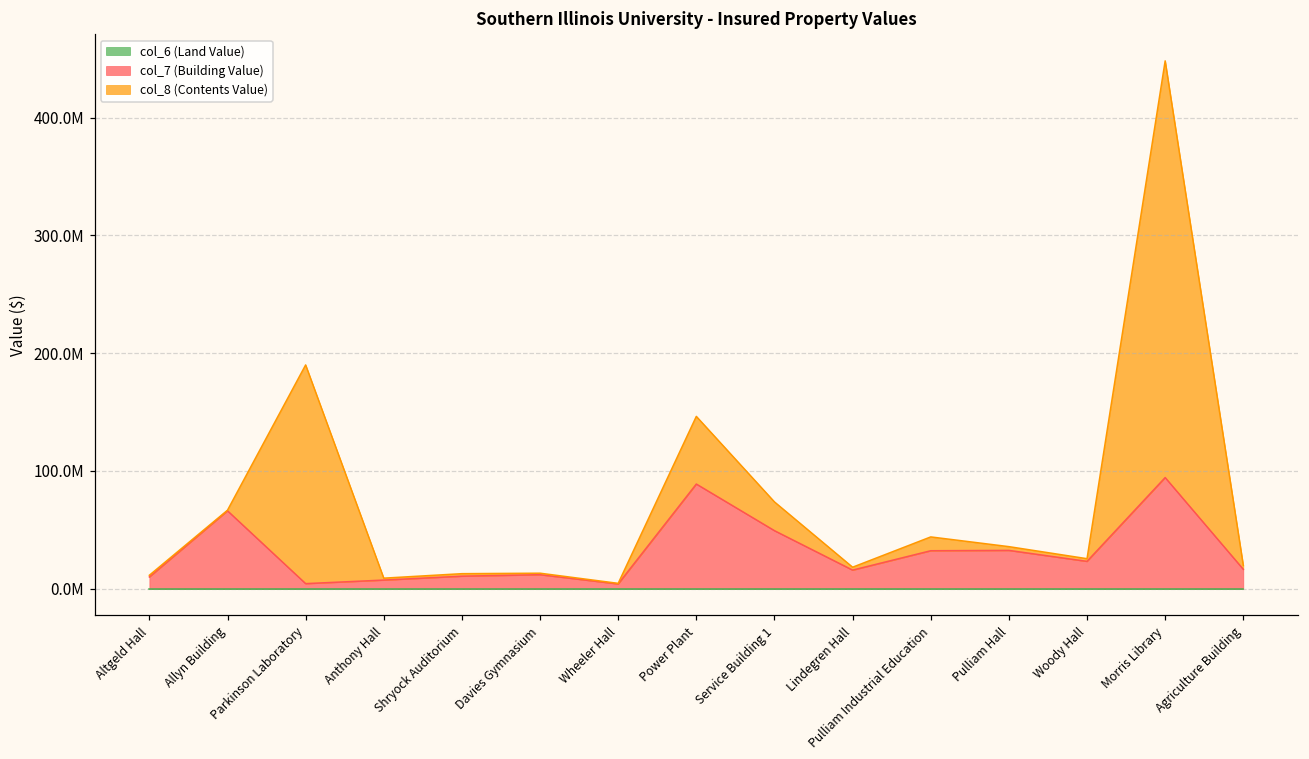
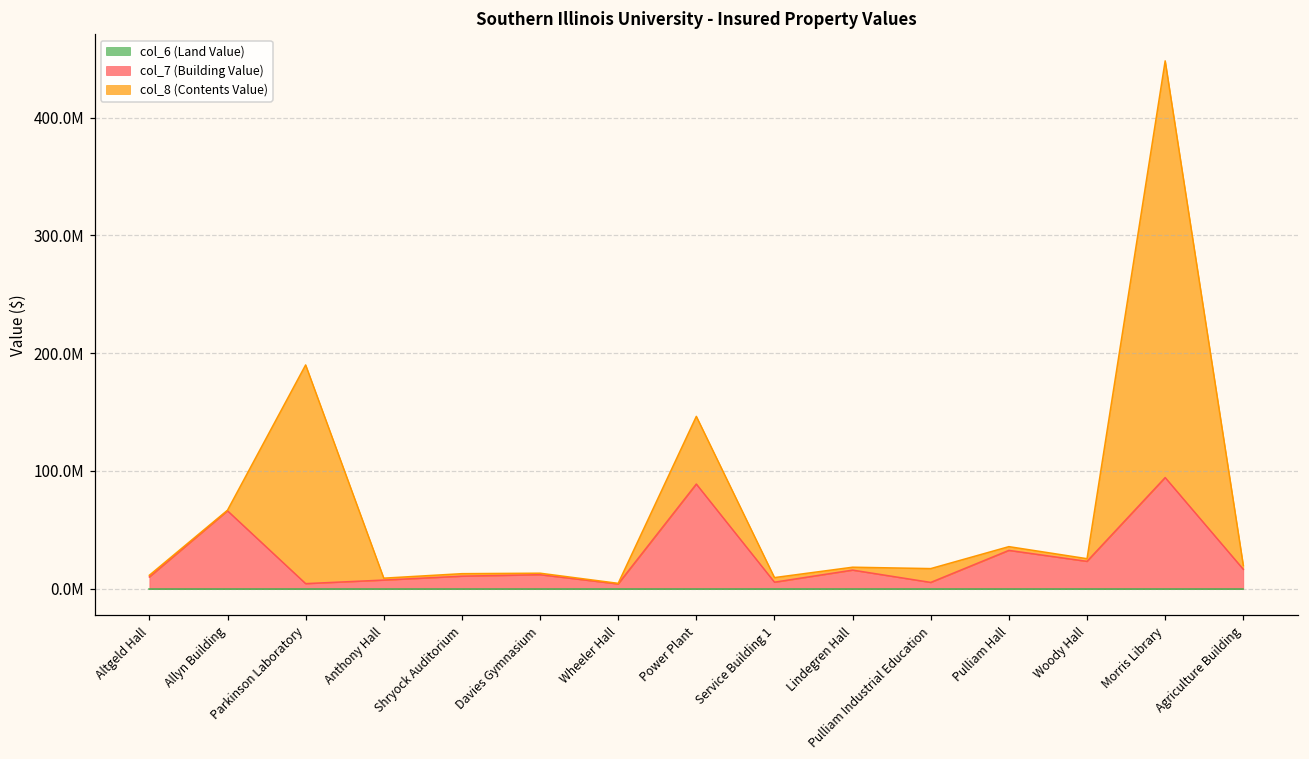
col_7 (Building Value), Service Building 1: 49000000 -> 6000000
col_8 (Contents Value), Service Building 1: 24000000 -> 4000000
col_7 (Building Value), Pulliam Industrial Education: 32000000 -> 5000000
